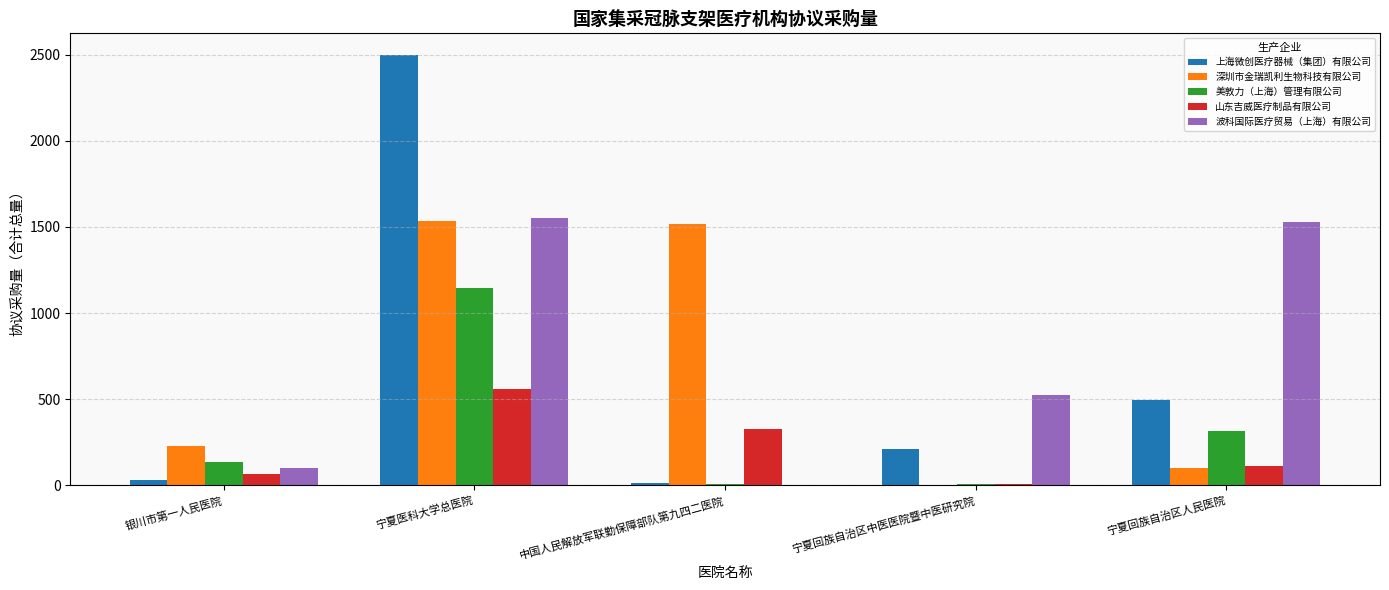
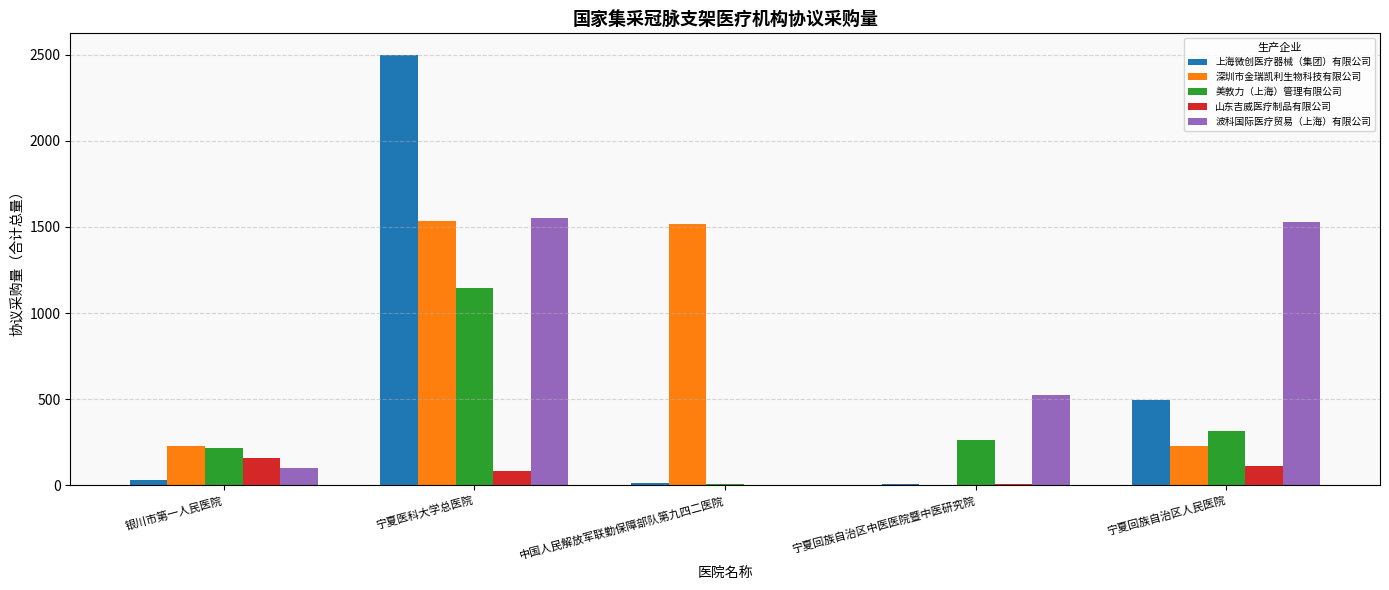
美敦力（上海）管理有限公司, 银川市第一人民医院: 130 -> 220
山东吉威医疗制品有限公司, 银川市第一人民医院: 70 -> 160
山东吉威医疗制品有限公司, 宁夏医科大学总医院: 560 -> 80
山东吉威医疗制品有限公司, 中国人民解放军联勤保障部队第九四二医院: 330 -> 0
上海微创医疗器械（集团）有限公司, 宁夏回族自治区中医医院暨中医研究院: 210 -> 10
美敦力（上海）管理有限公司, 宁夏回族自治区中医医院暨中医研究院: 10 -> 260
深圳市金瑞凯利生物科技有限公司, 宁夏回族自治区人民医院: 100 -> 230
